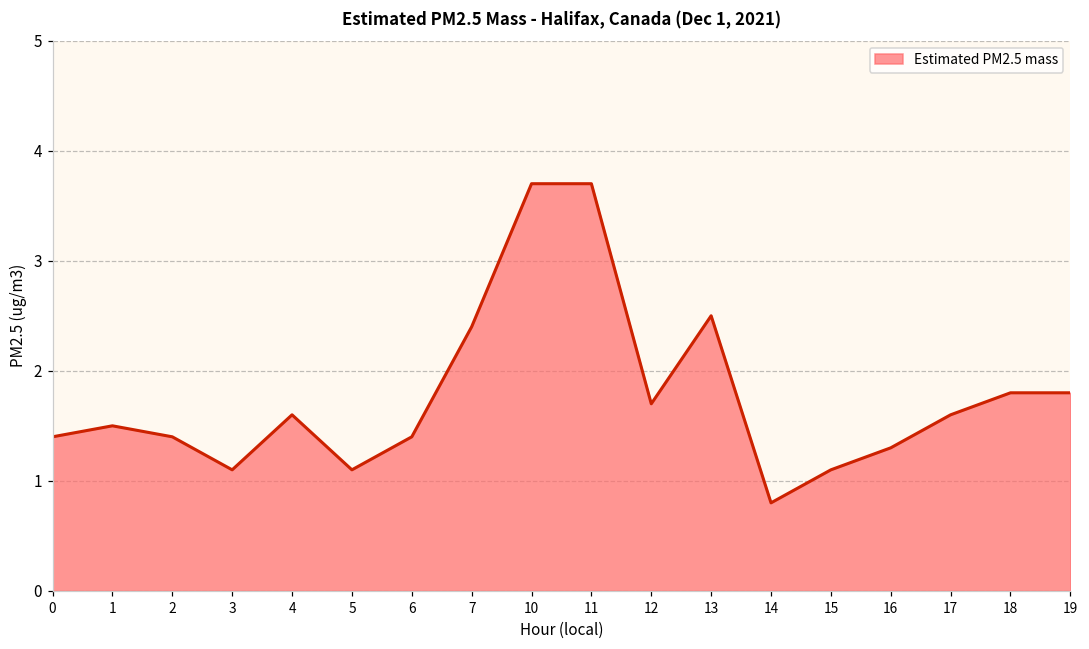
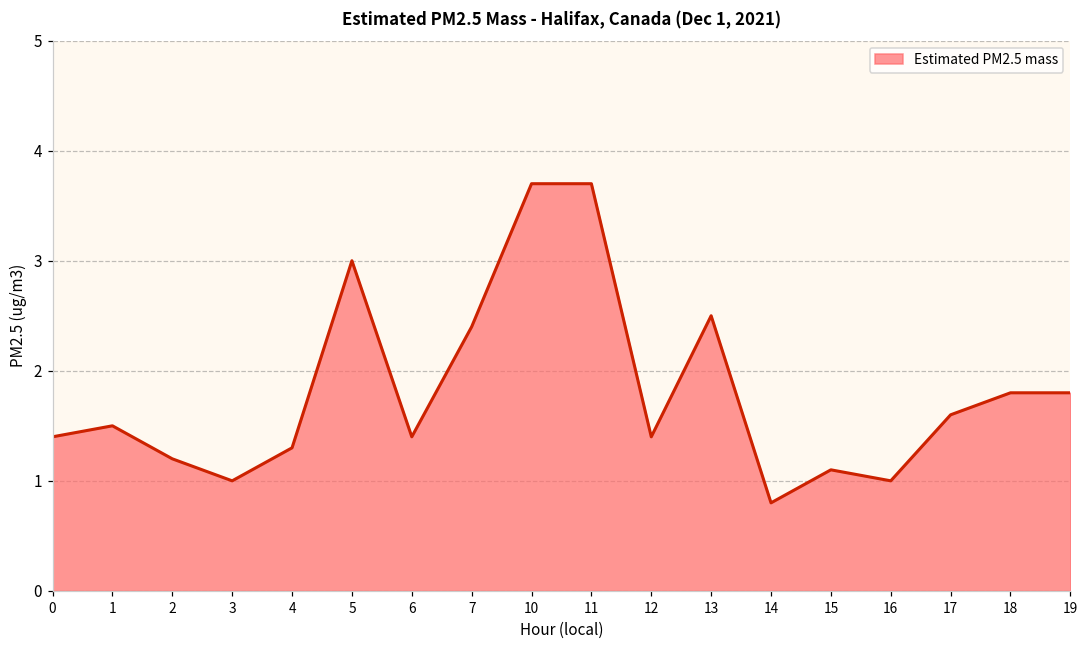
2: 1.4 -> 1.2
3: 1.1 -> 1.0
4: 1.6 -> 1.3
5: 1.1 -> 3.0
12: 1.7 -> 1.4
16: 1.3 -> 1.0
